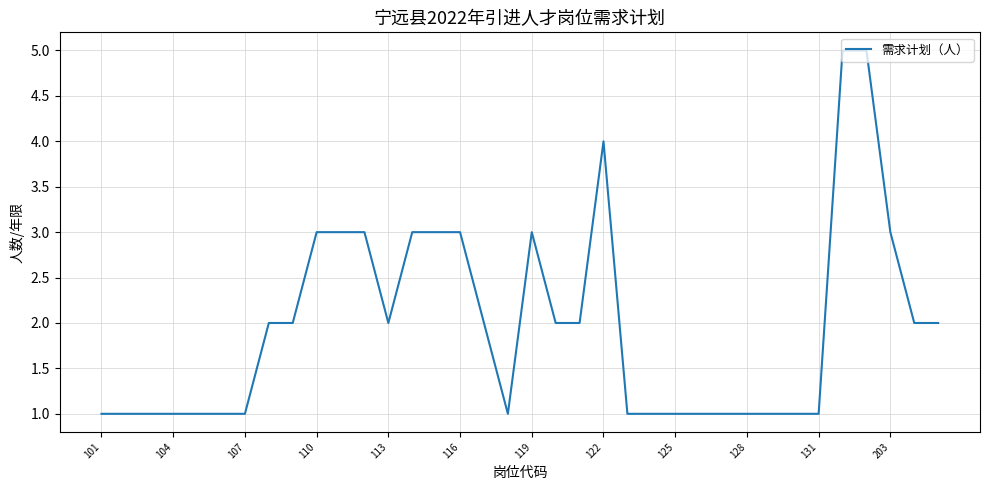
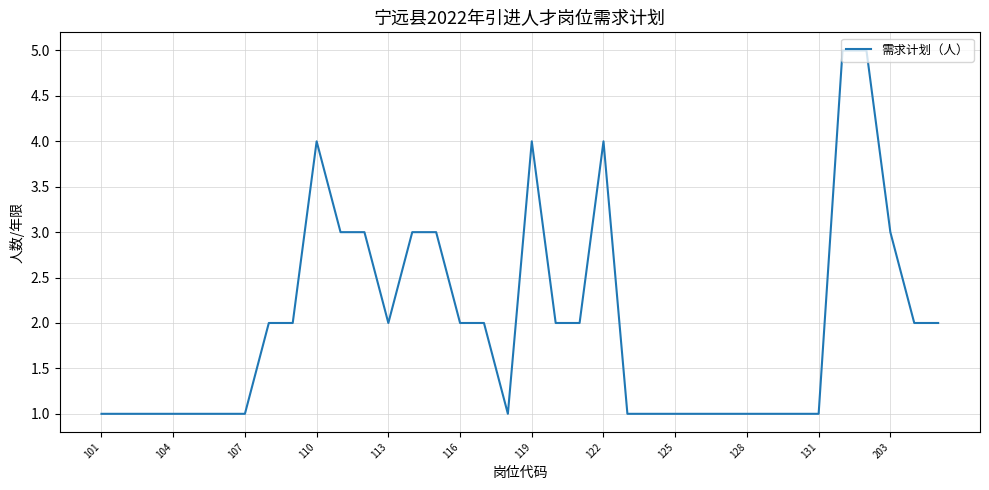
110: 3 -> 4
116: 3 -> 2
119: 3 -> 4
